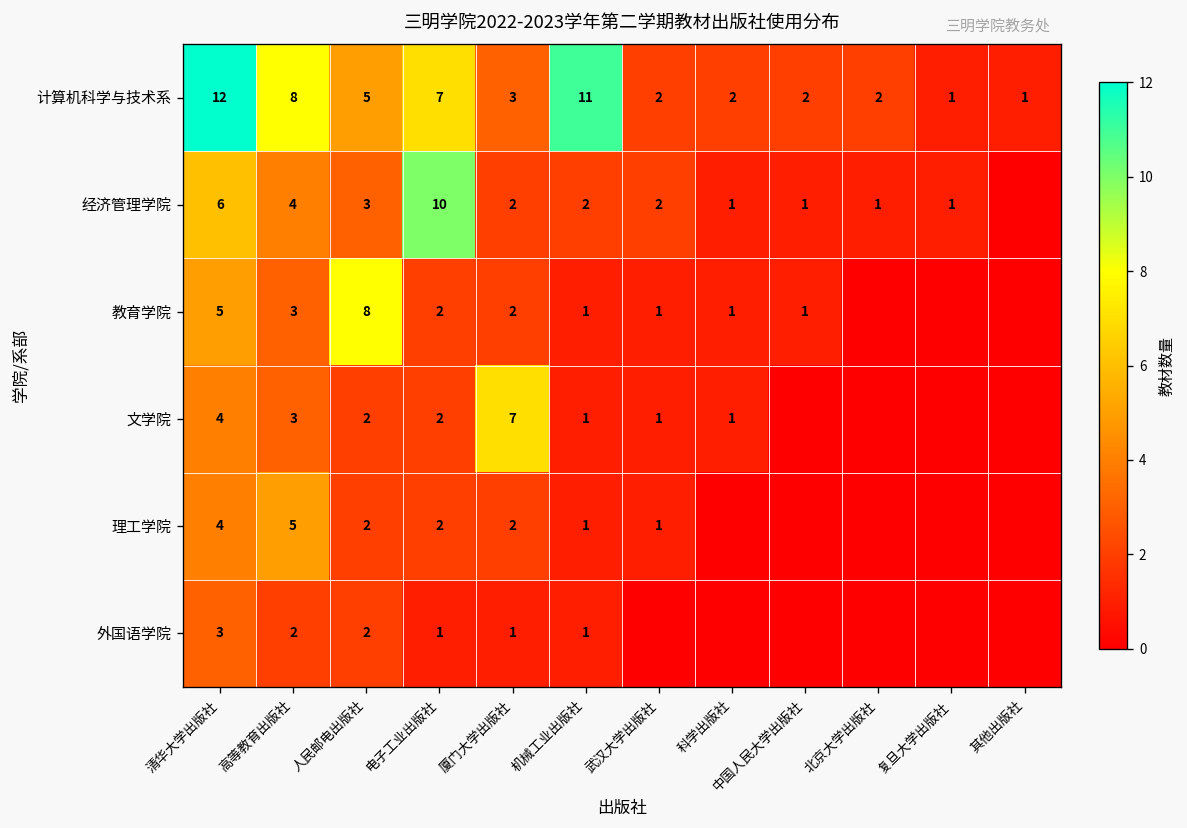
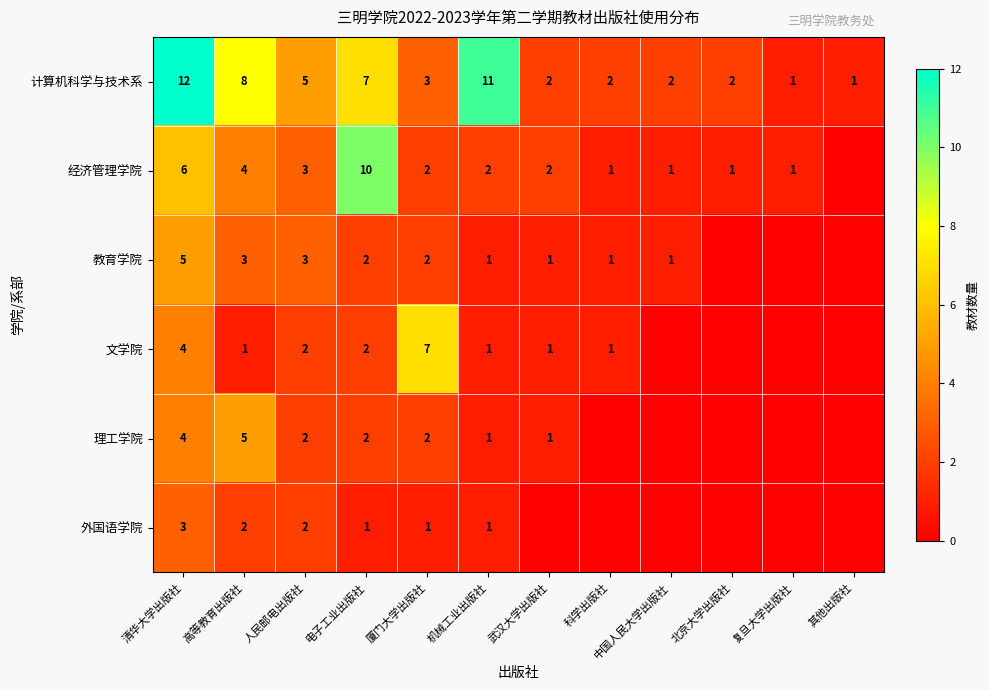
教育学院, 人民邮电出版社: 8 -> 3
文学院, 高等教育出版社: 3 -> 1
